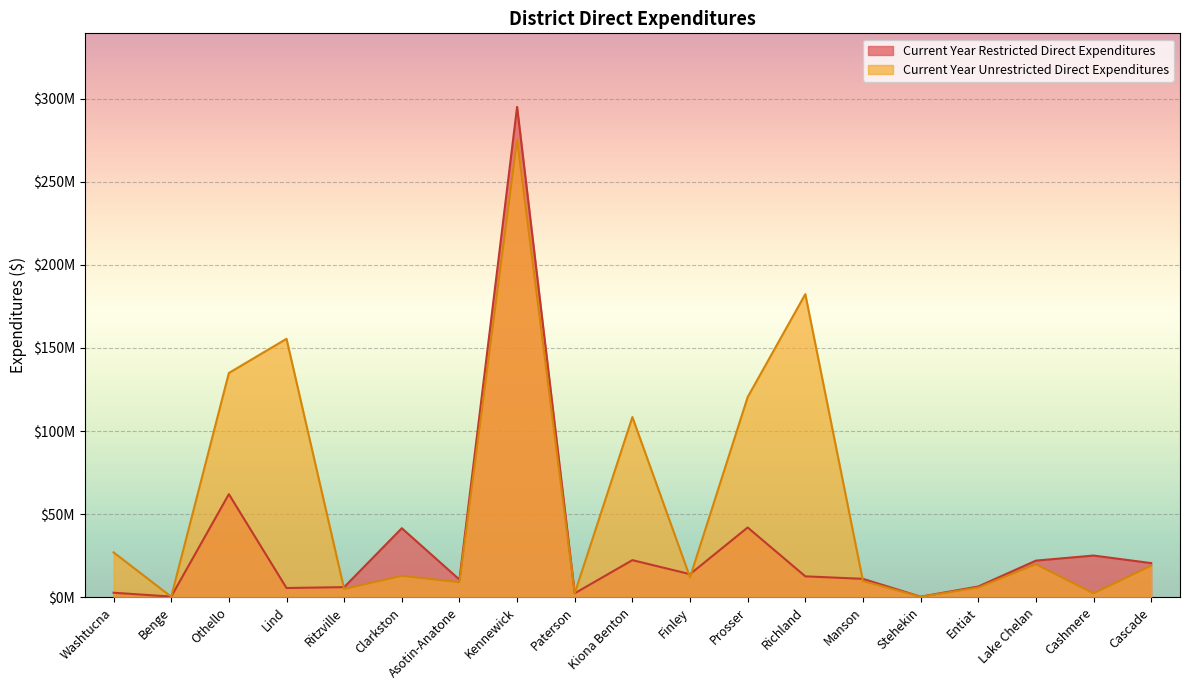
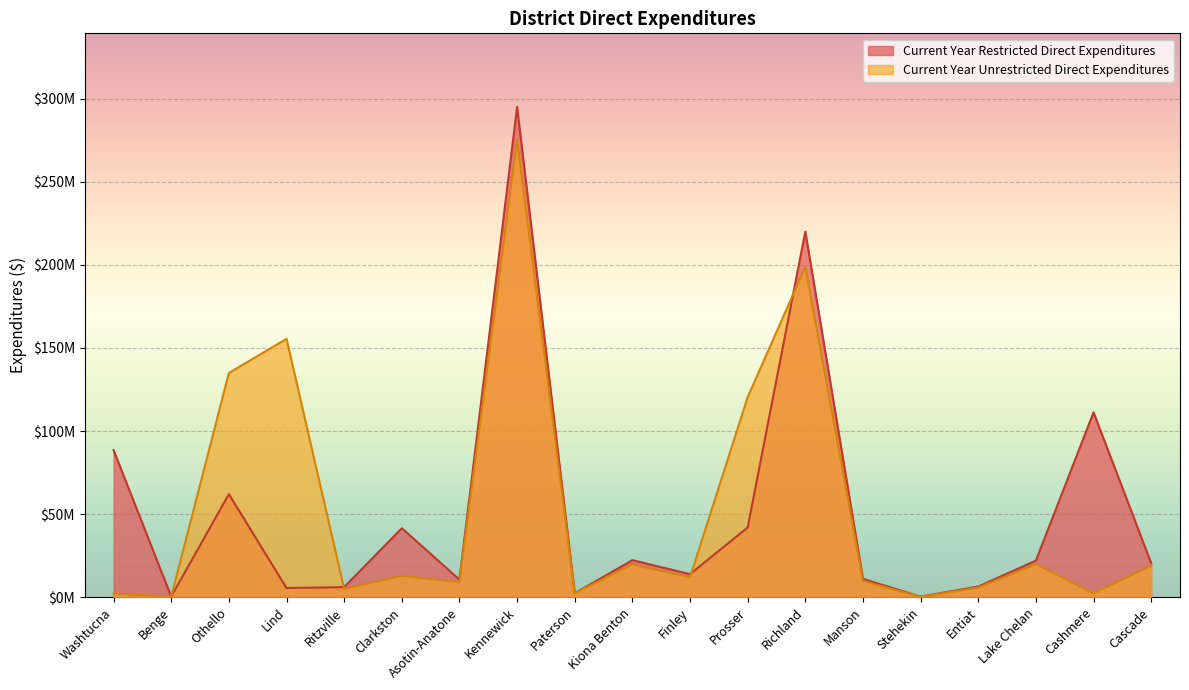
Current Year Restricted Direct Expenditures, Washtucna: $3000000 -> $88000000
Current Year Unrestricted Direct Expenditures, Washtucna: $27000000 -> $2000000
Current Year Unrestricted Direct Expenditures, Kiona Benton: $108000000 -> $20000000
Current Year Restricted Direct Expenditures, Richland: $13000000 -> $220000000
Current Year Unrestricted Direct Expenditures, Richland: $182000000 -> $199000000
Current Year Restricted Direct Expenditures, Cashmere: $25000000 -> $111000000
